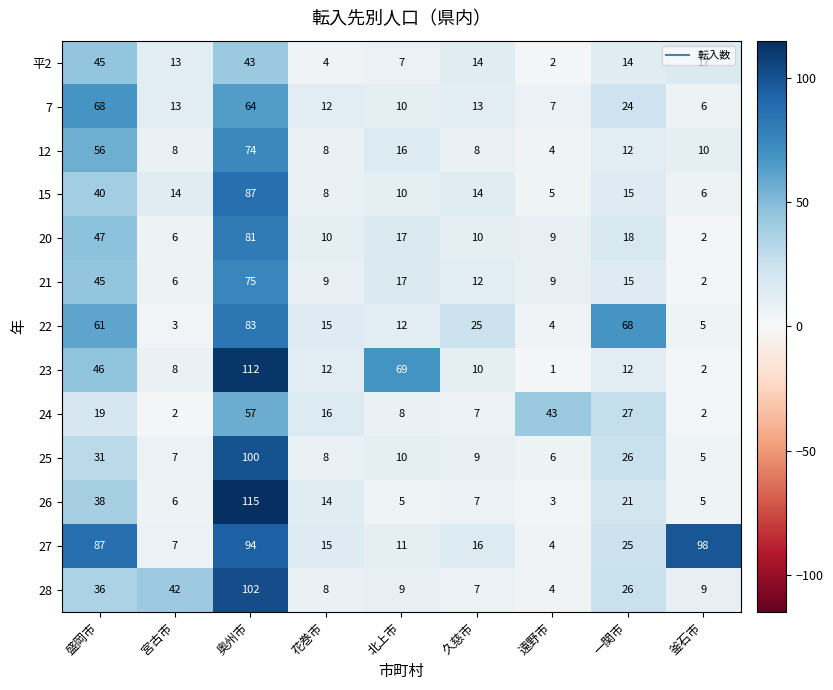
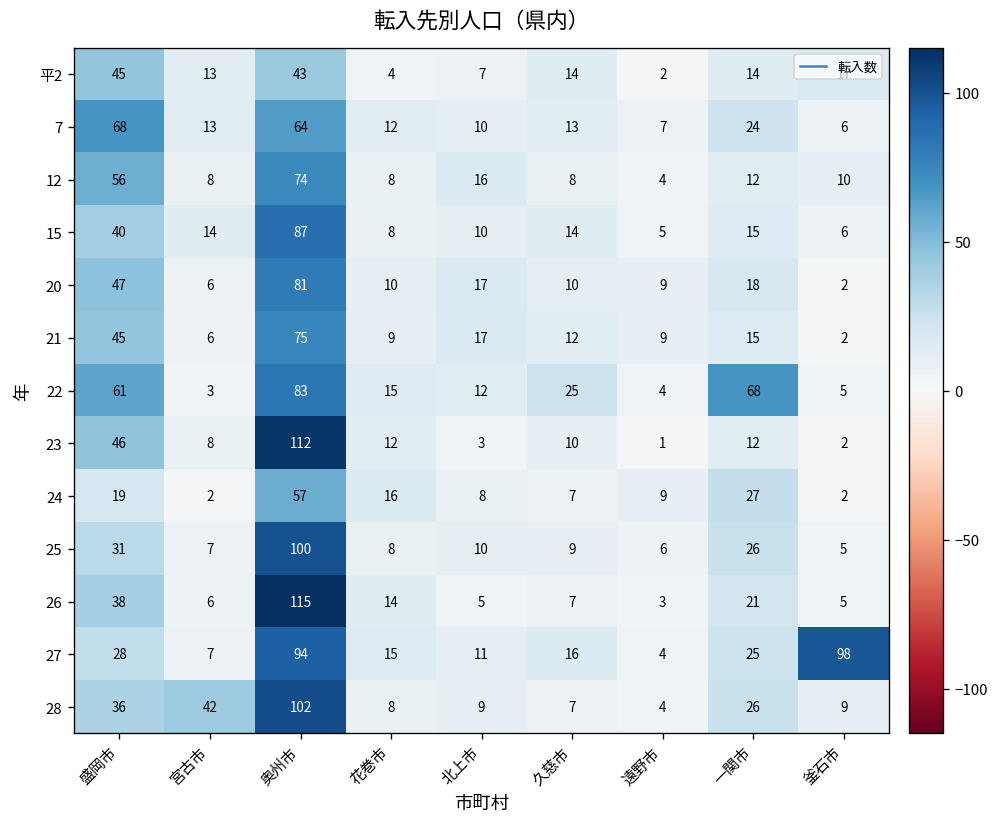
23, 北上市: 69 -> 3
24, 遠野市: 43 -> 9
27, 盛岡市: 87 -> 28
